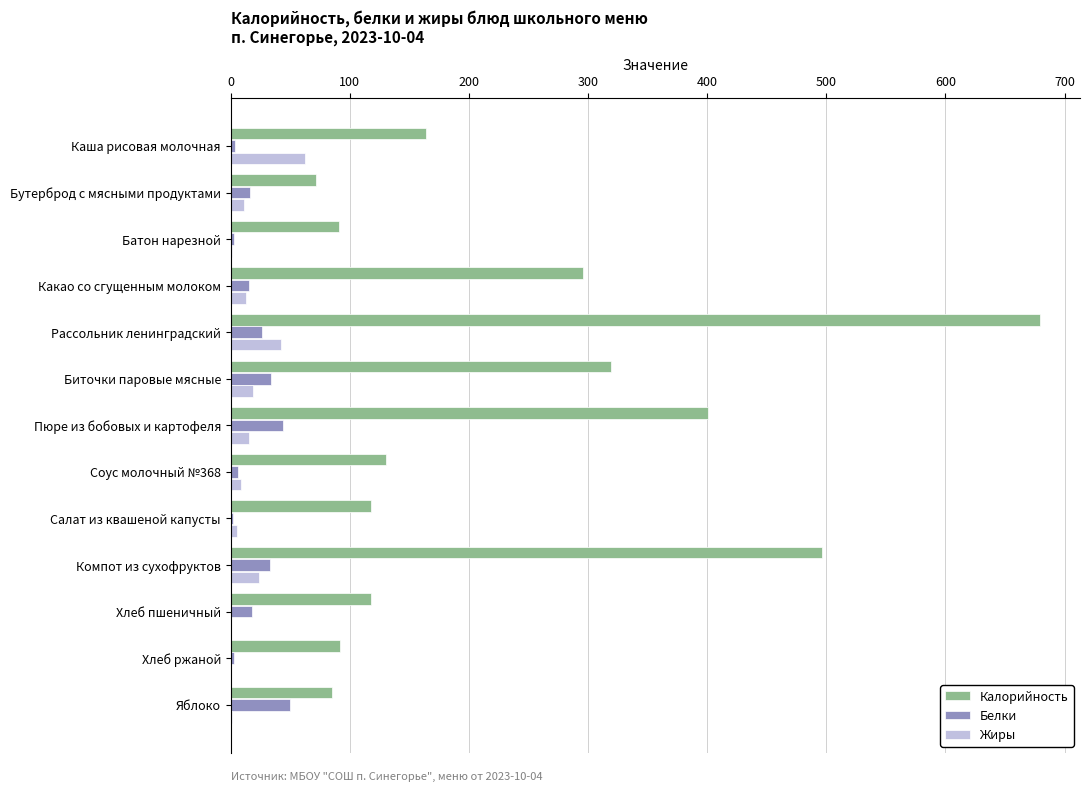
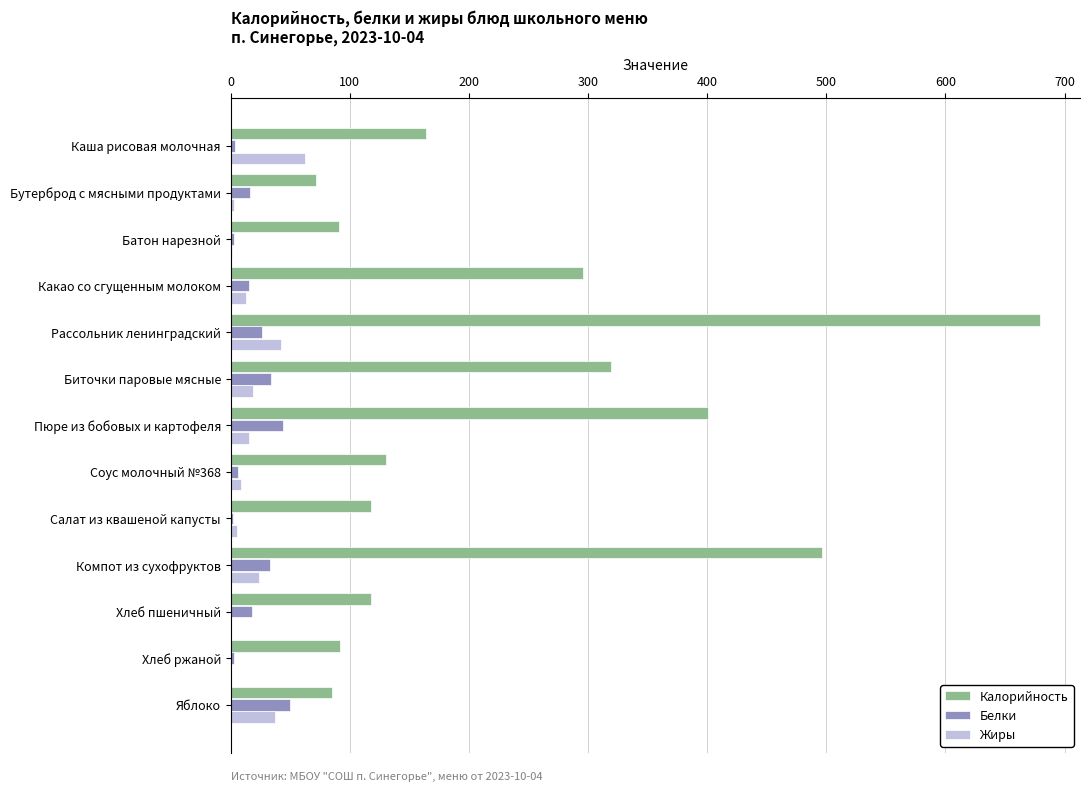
Жиры, Бутерброд с мясными продуктами: 11 -> 3
Жиры, Яблоко: 1 -> 37
